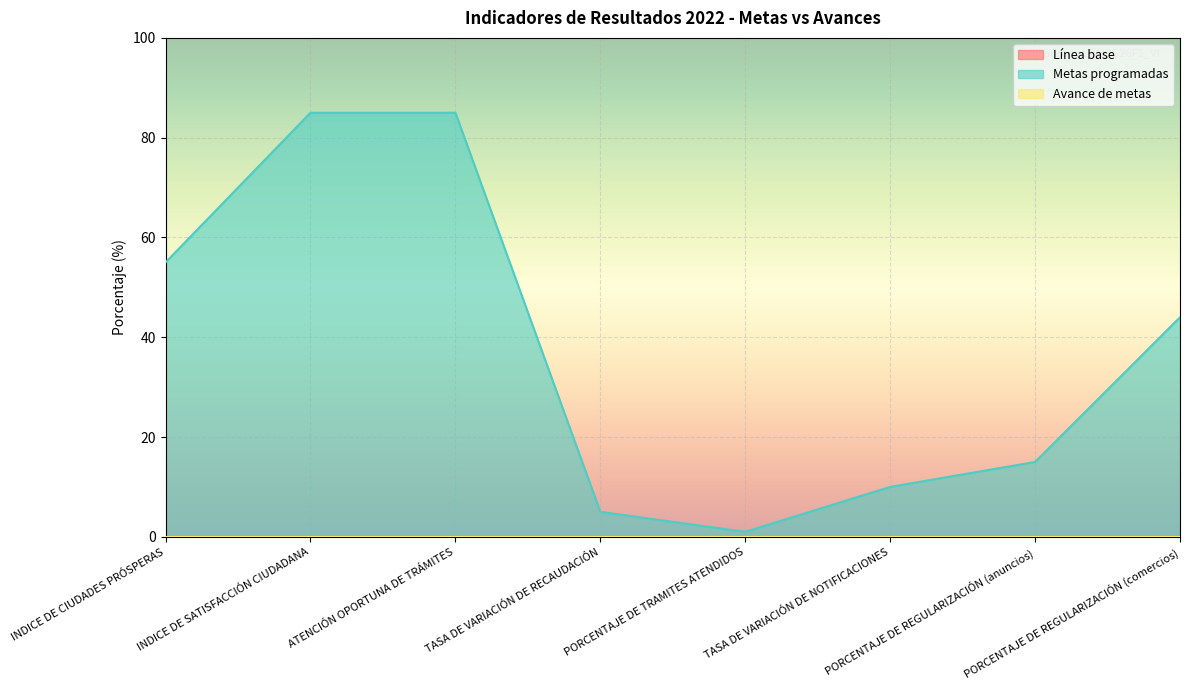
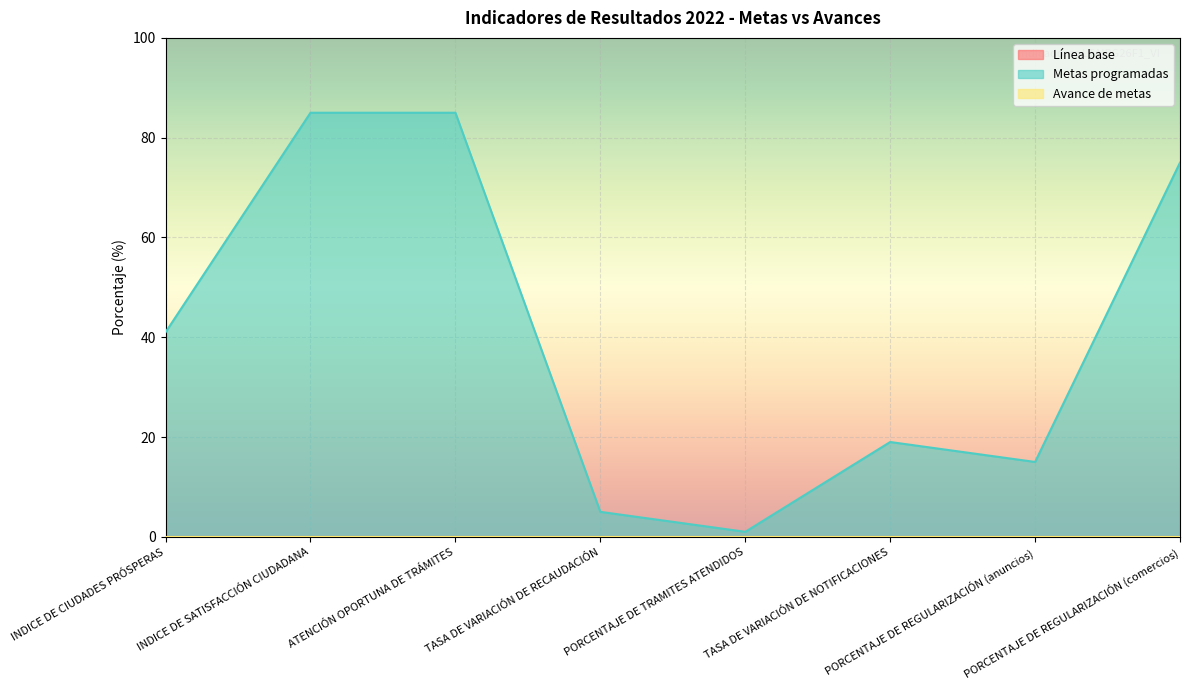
Metas programadas, INDICE DE CIUDADES PRÓSPERAS: 55 -> 41
Metas programadas, TASA DE VARIACIÓN DE NOTIFICACIONES: 10 -> 19
Metas programadas, PORCENTAJE DE REGULARIZACIÓN (comercios): 44 -> 75
